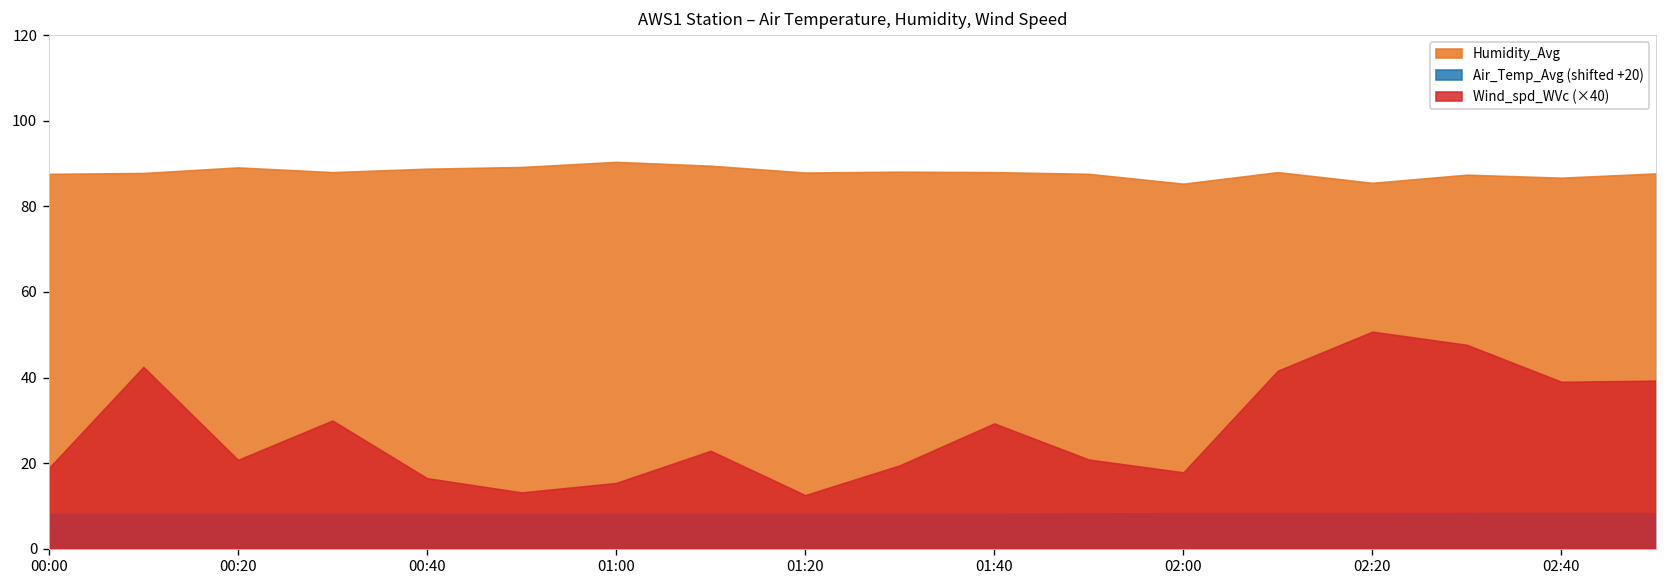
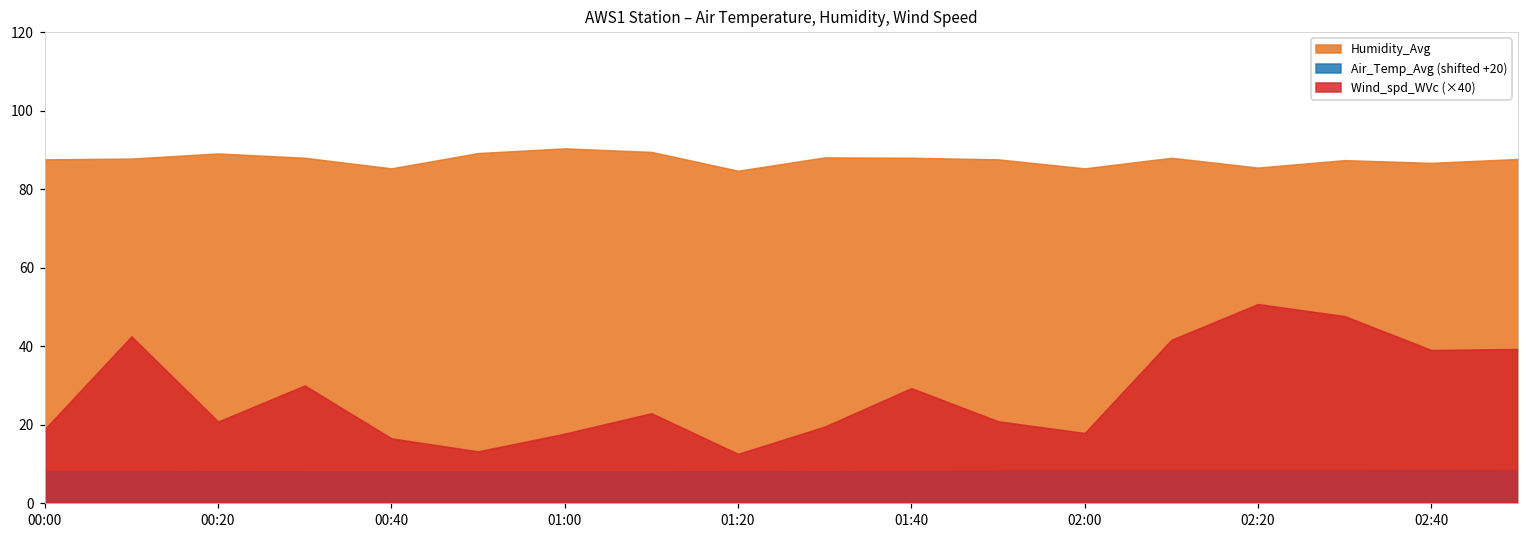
Humidity_Avg, 00:40: 89 -> 85
Wind_spd_WVc (×40), 01:00: 15 -> 18
Humidity_Avg, 01:20: 88 -> 85
